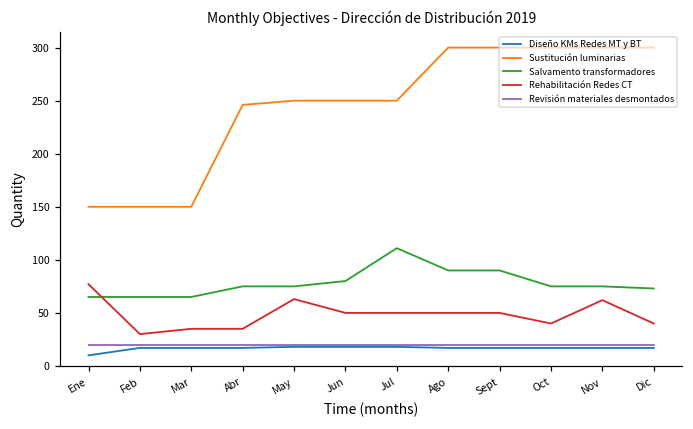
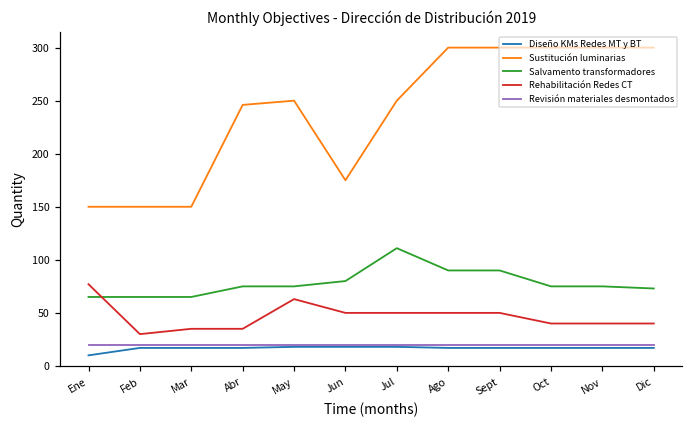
Sustitución luminarias, Jun: 250 -> 180
Rehabilitación Redes CT, Nov: 60 -> 40
